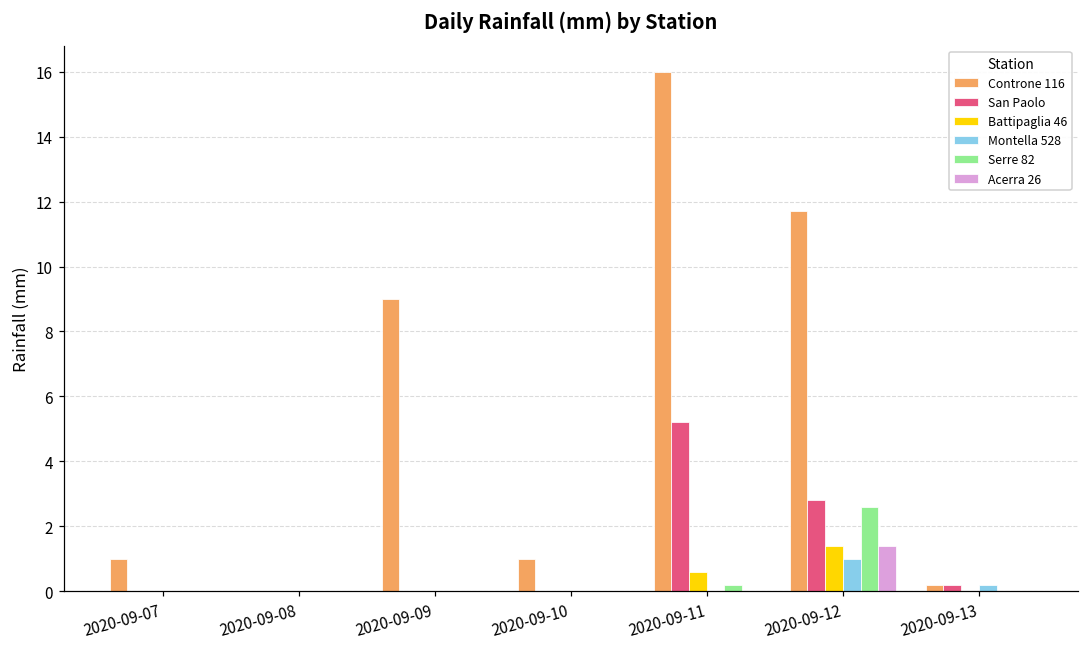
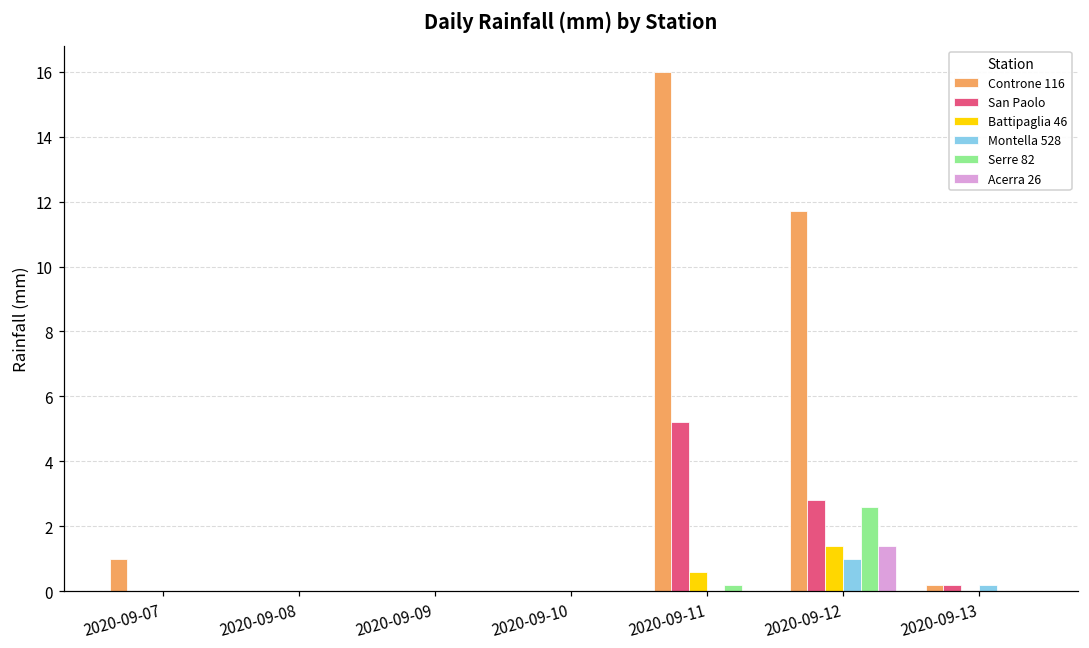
Controne 116, 2020-09-09: 9 -> 0
Controne 116, 2020-09-10: 1 -> 0
